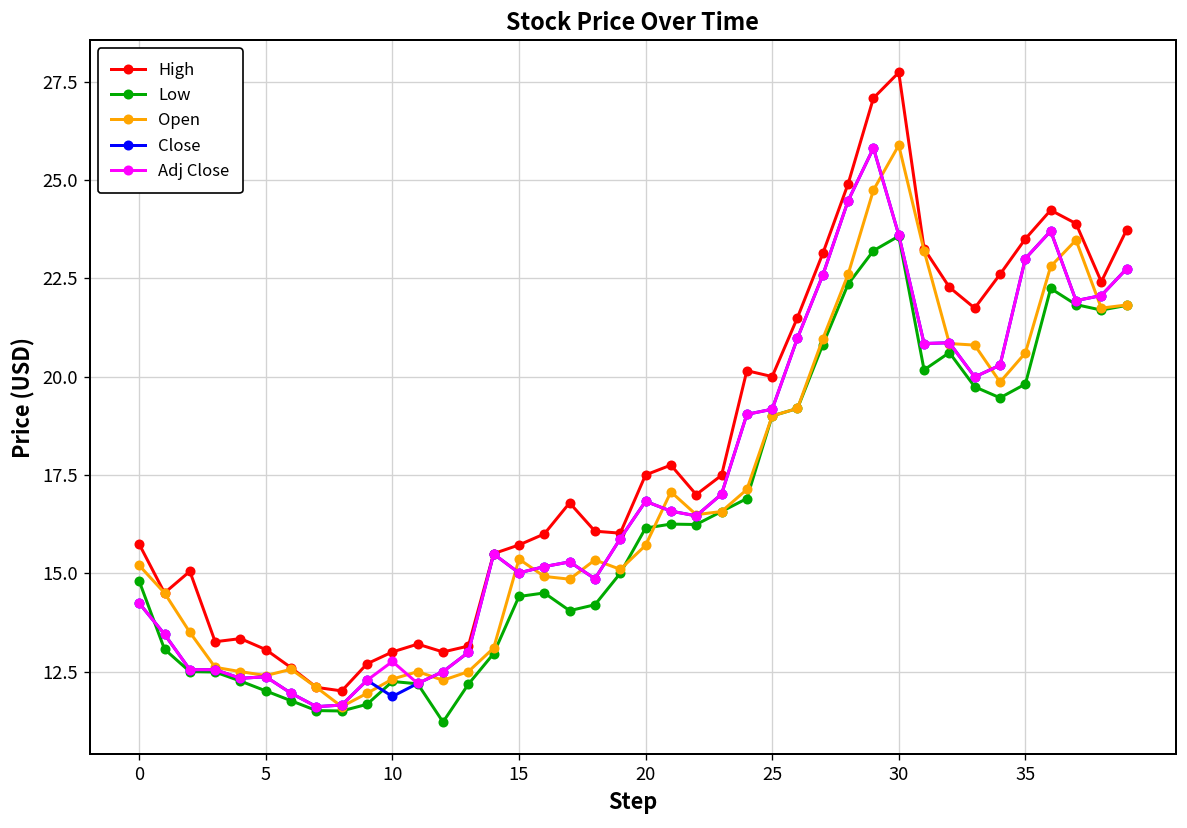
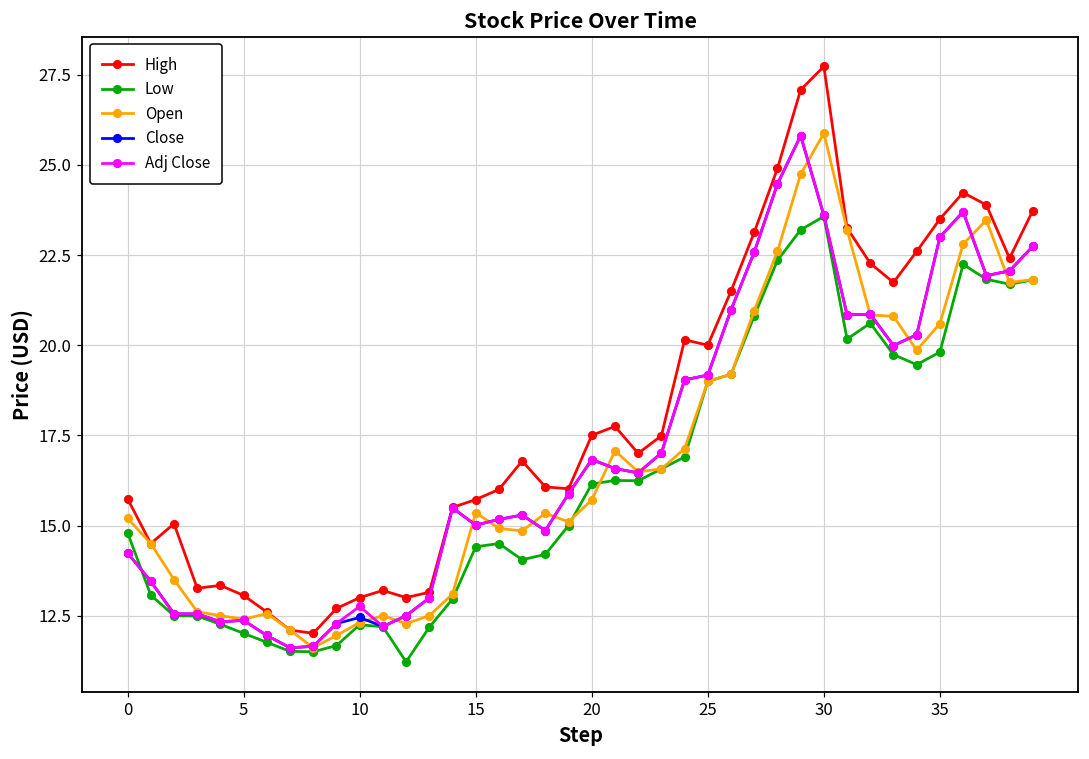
Close, 10: 11.9 -> 12.4
